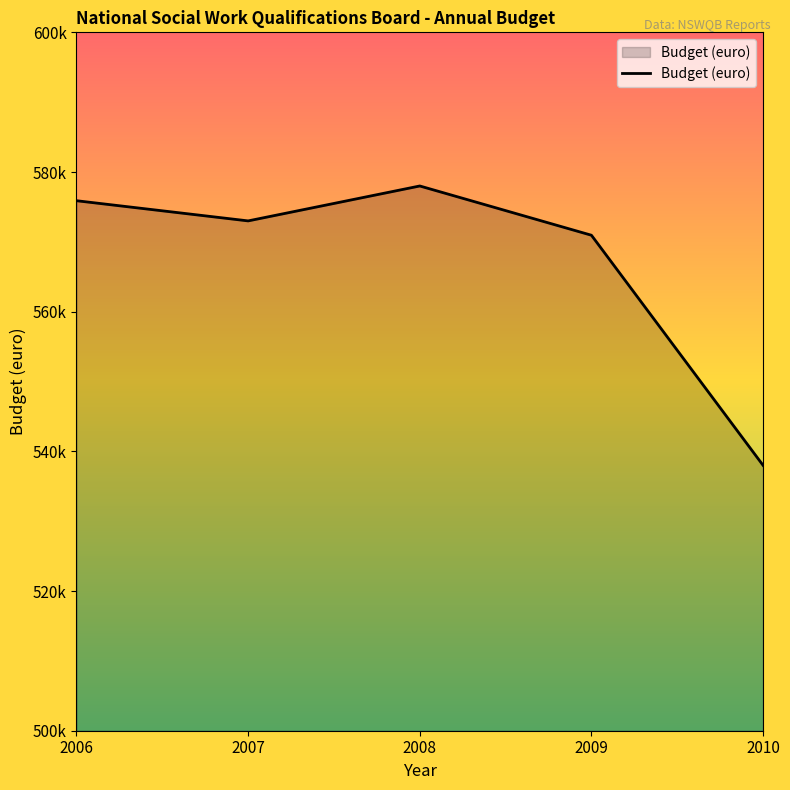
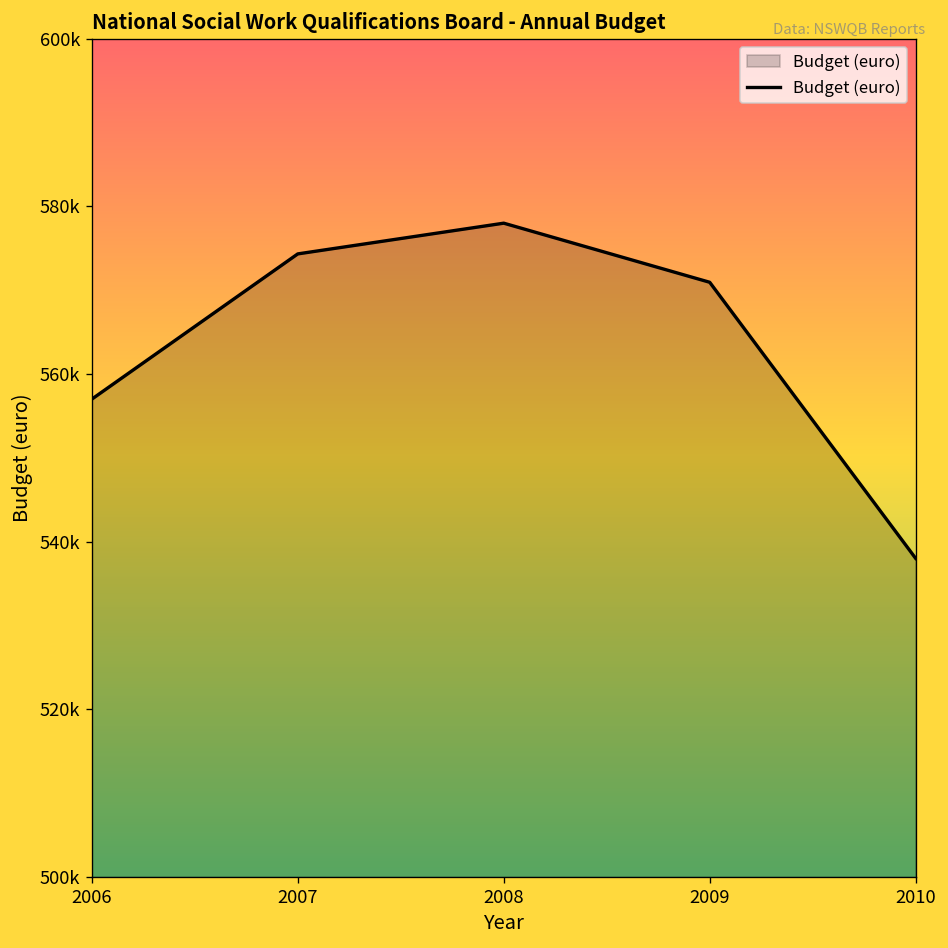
2006: 576000 -> 557000
2007: 573000 -> 574000
